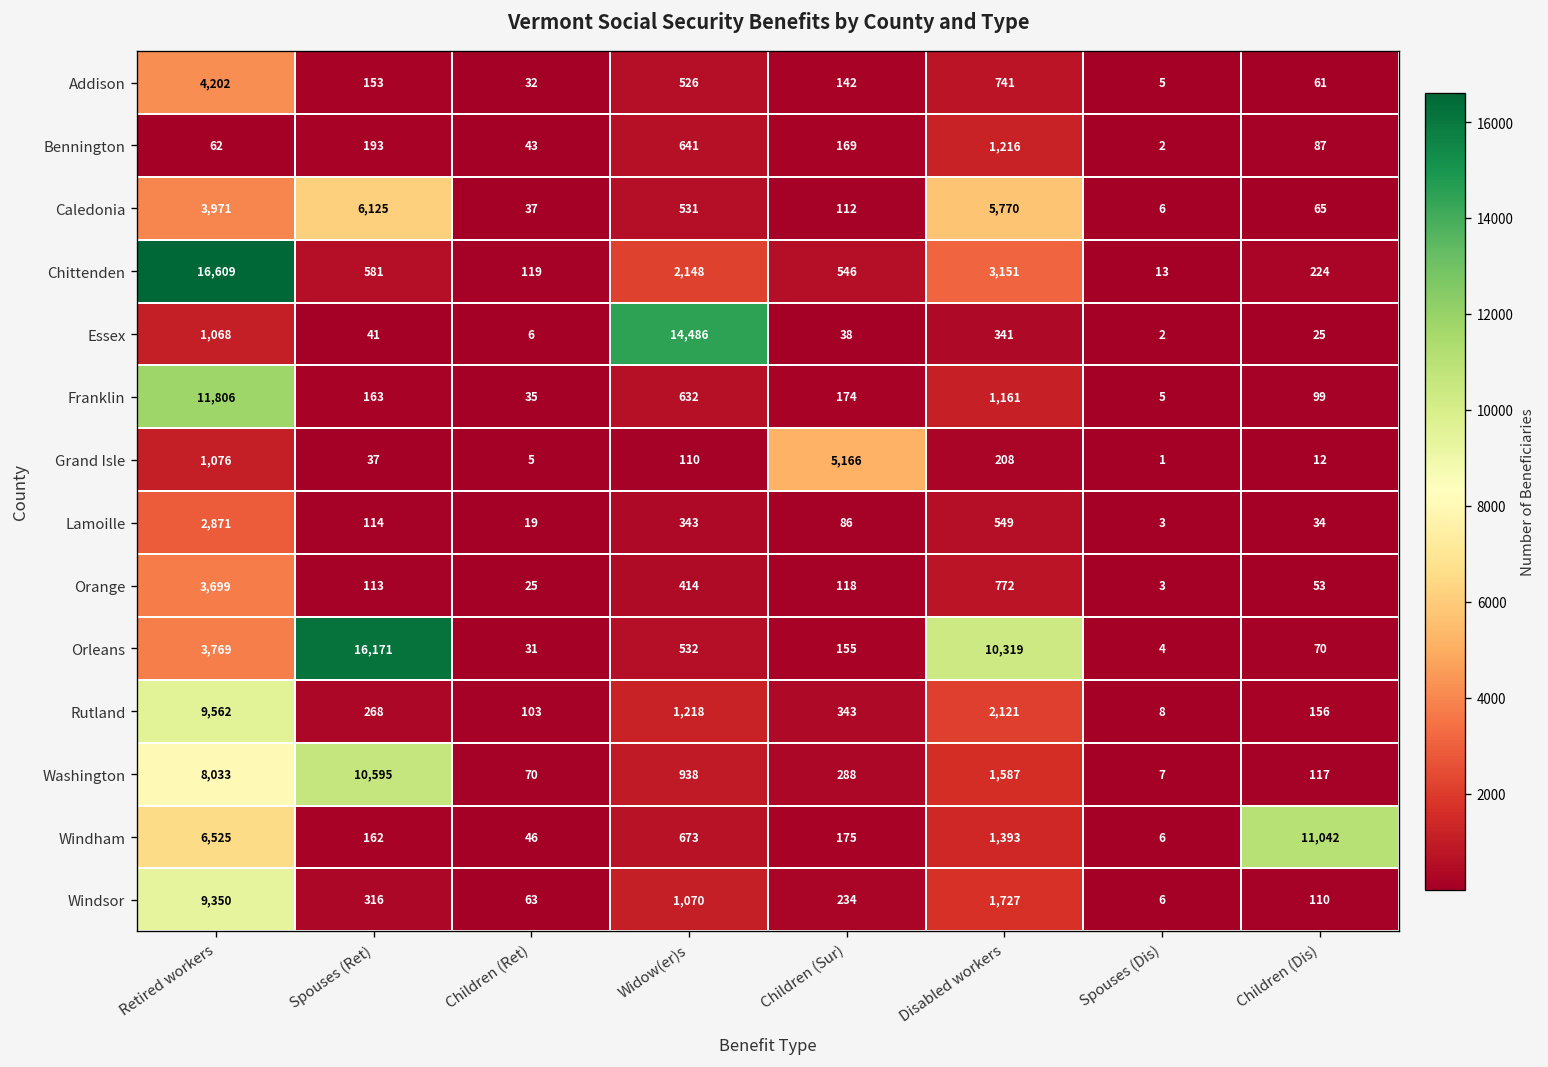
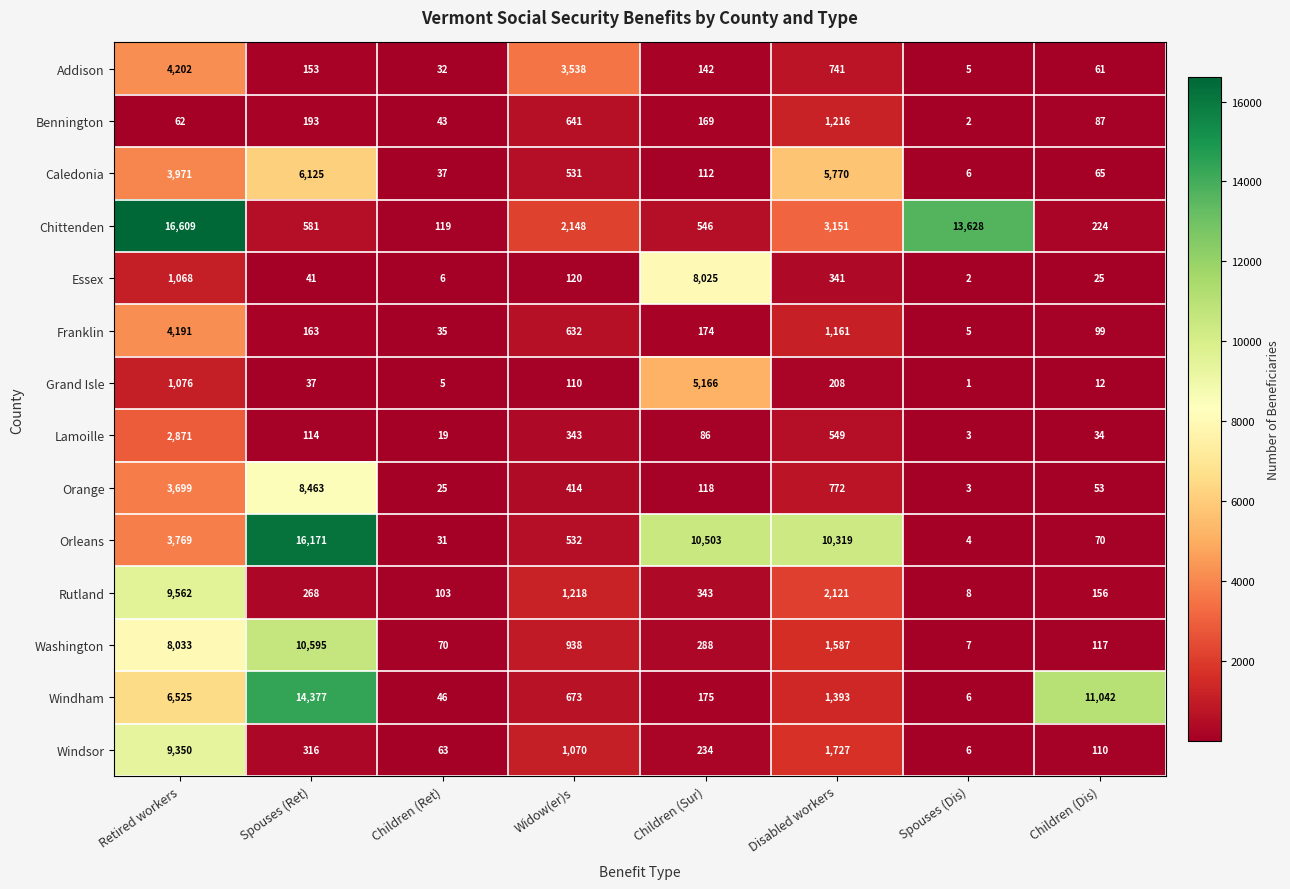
Addison, Widow(er)s: 526 -> 3,538
Chittenden, Spouses (Dis): 13 -> 13,628
Essex, Widow(er)s: 14,486 -> 120
Essex, Children (Sur): 38 -> 8,025
Franklin, Retired workers: 11,806 -> 4,191
Orange, Spouses (Ret): 113 -> 8,463
Orleans, Children (Sur): 155 -> 10,503
Windham, Spouses (Ret): 162 -> 14,377
